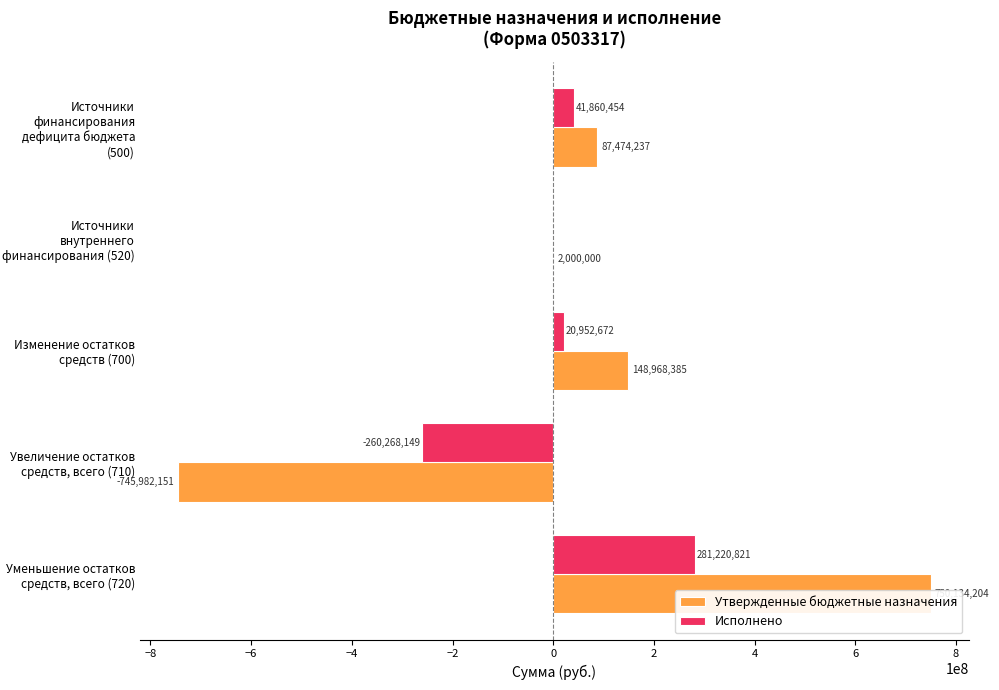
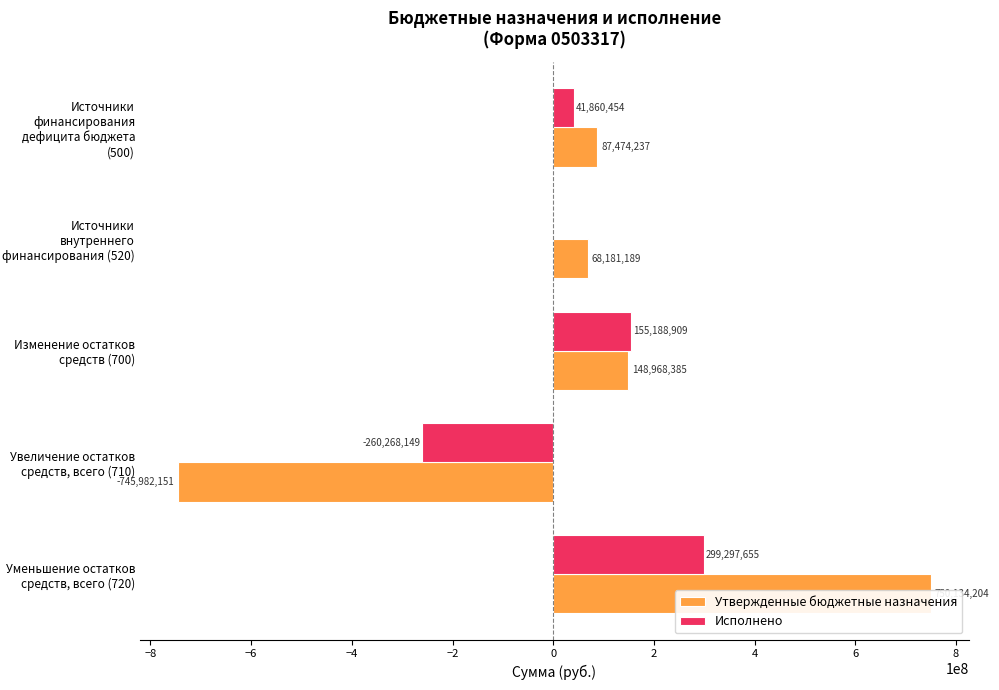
Утвержденные бюджетные назначения, Источники внутреннего финансирования (520): 2,000,000 -> 68,181,189
Исполнено, Изменение остатков средств (700): 20,952,672 -> 155,188,909
Исполнено, Уменьшение остатков средств, всего (720): 281,220,821 -> 299,297,655
